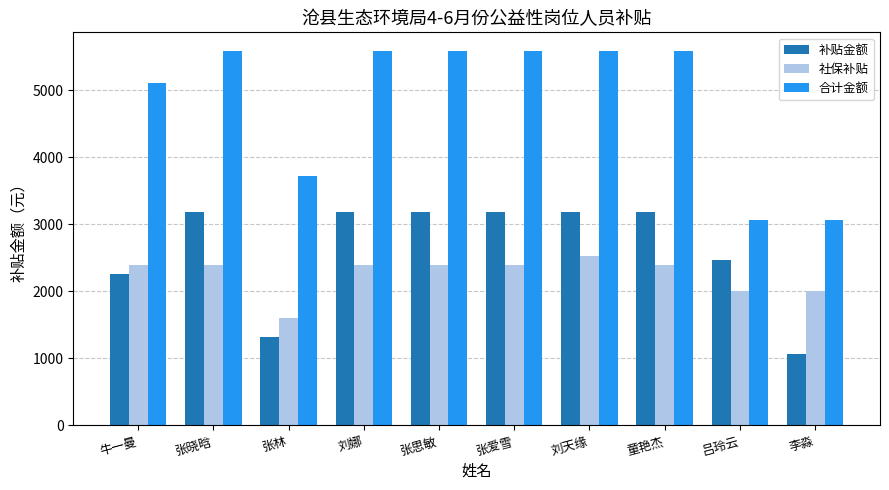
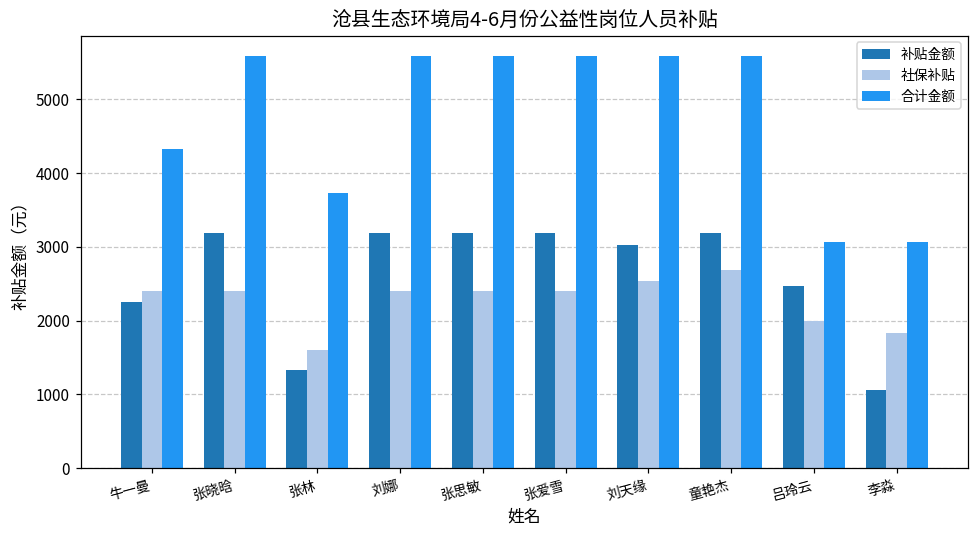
合计金额, 牛一曼: 5100 -> 4300
补贴金额, 刘天缘: 3200 -> 3000
社保补贴, 童艳杰: 2400 -> 2700
社保补贴, 李淼: 2000 -> 1800
